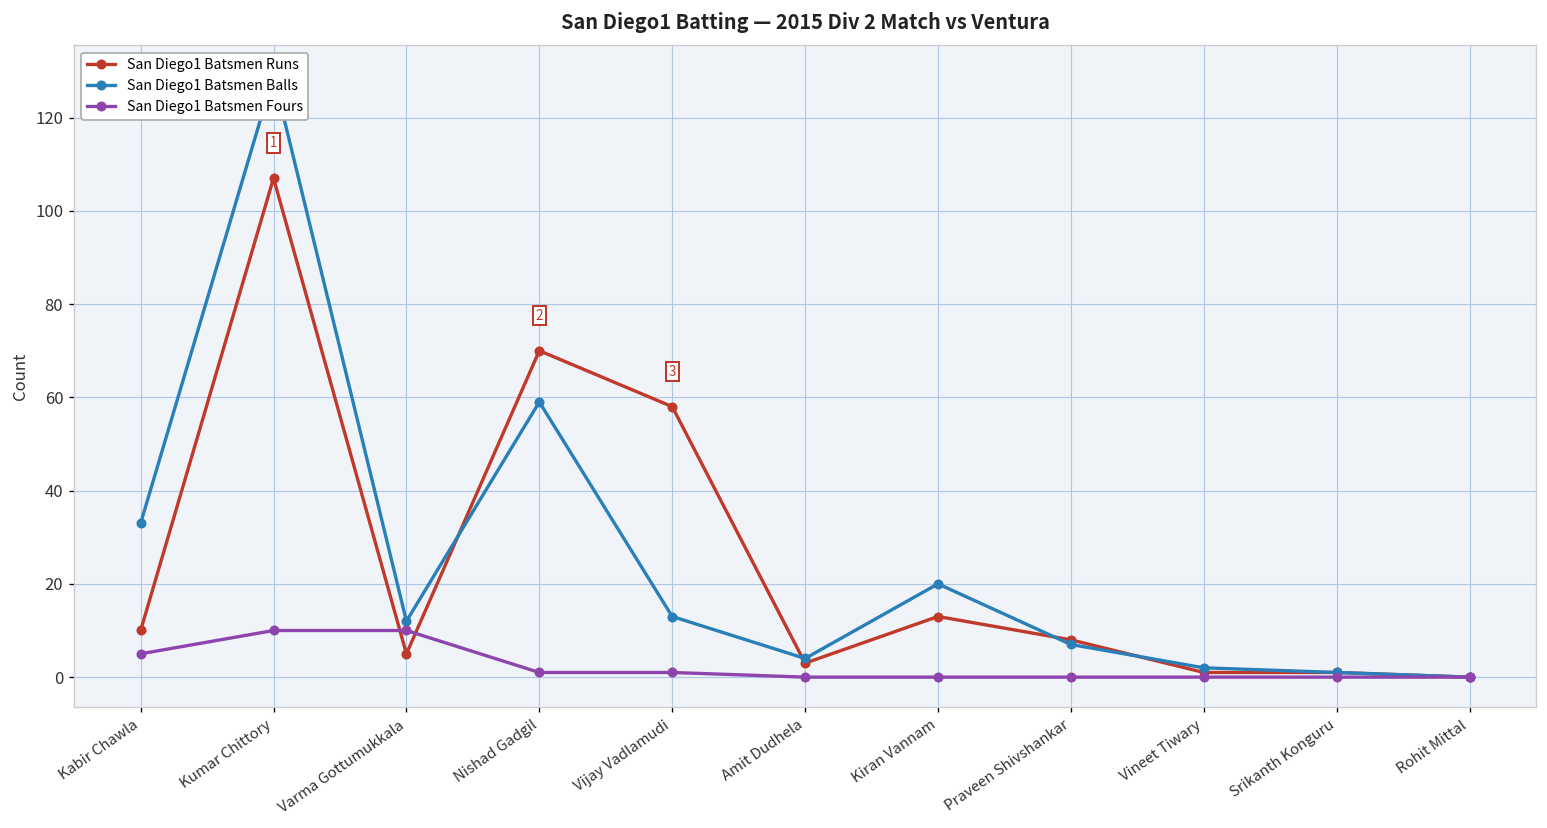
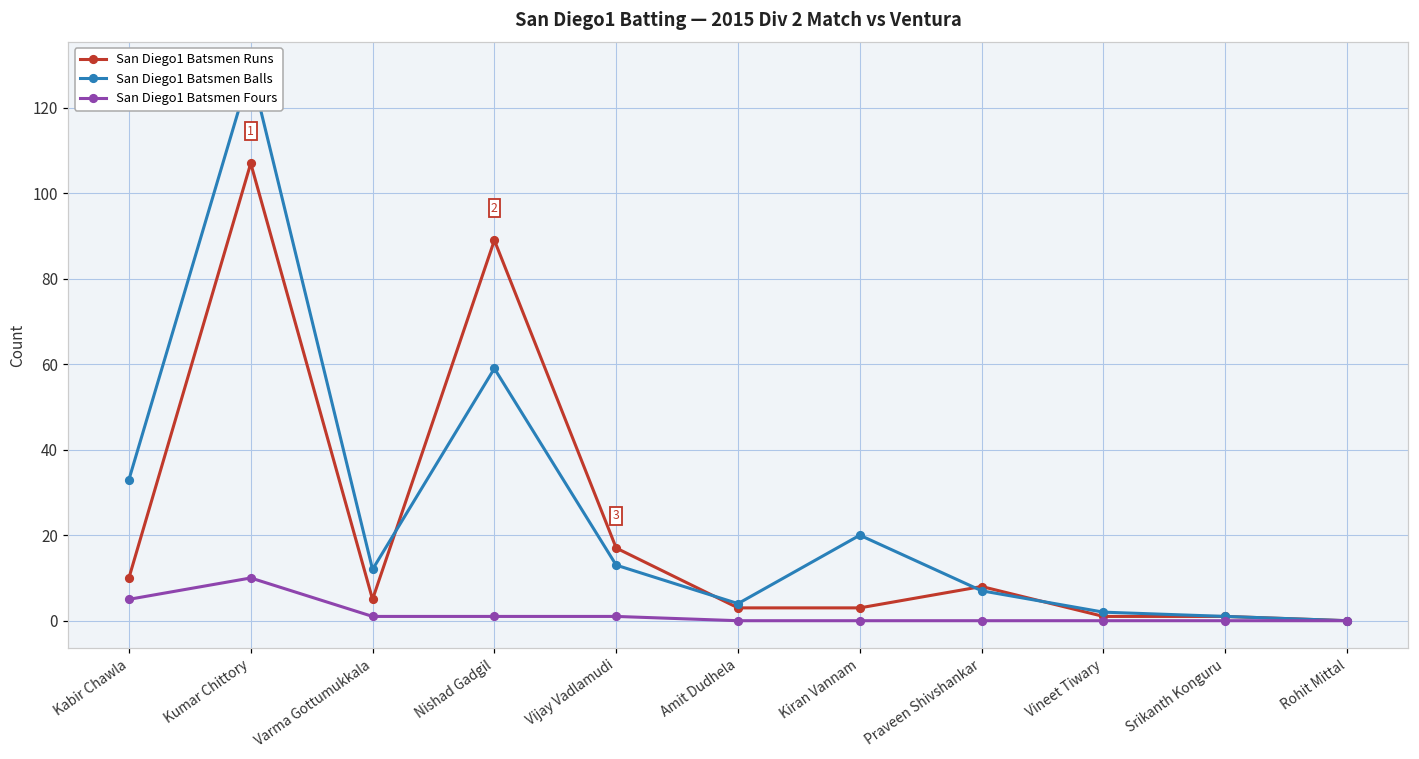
San Diego1 Batsmen Fours, Varma Gottumukkala: 10 -> 1
San Diego1 Batsmen Runs, Nishad Gadgil: 70 -> 89
San Diego1 Batsmen Runs, Vijay Vadlamudi: 58 -> 17
San Diego1 Batsmen Runs, Kiran Vannam: 13 -> 3
